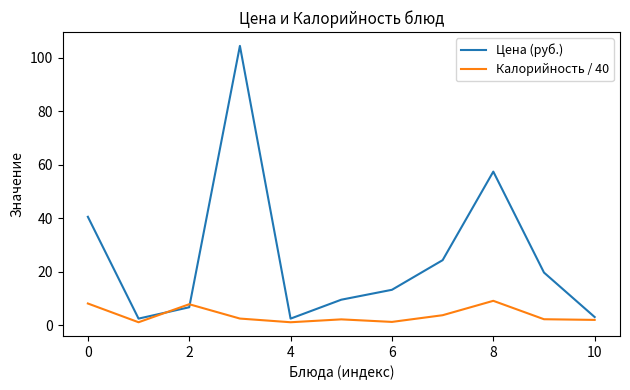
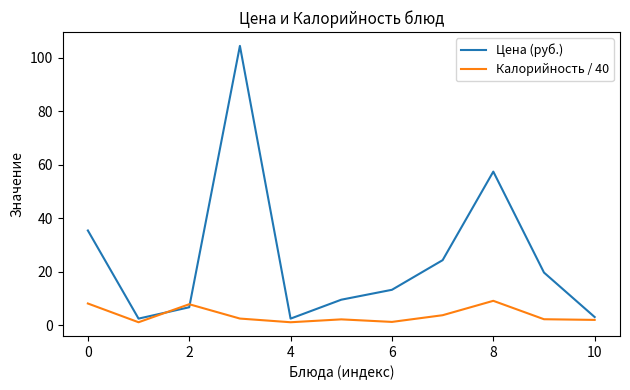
Цена (руб.), 0: 41 -> 35
